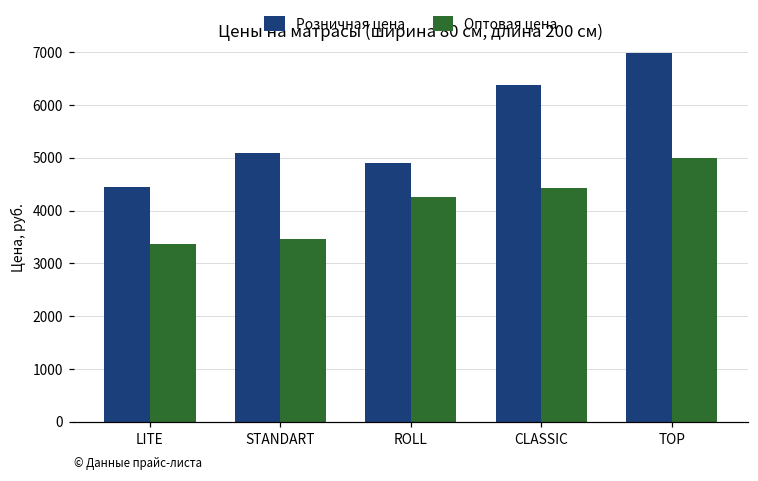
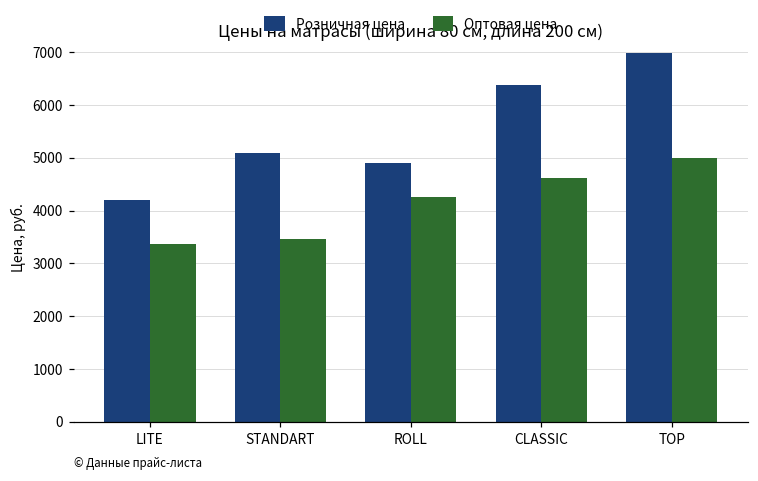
Розничная цена, LITE: 4500 -> 4200
Оптовая цена, CLASSIC: 4400 -> 4600
